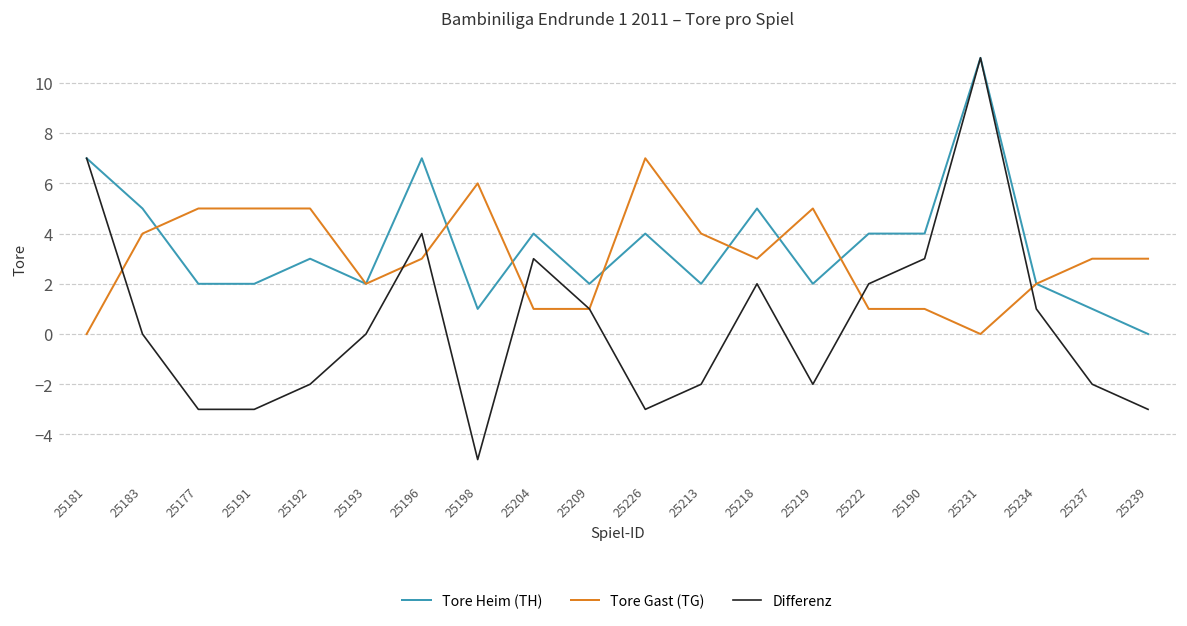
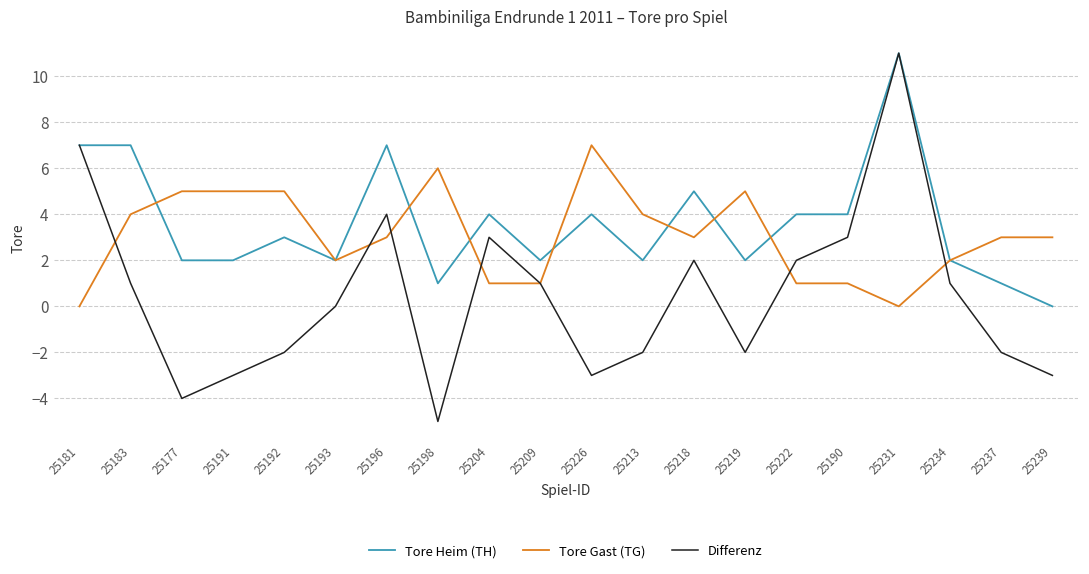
Tore Heim (TH), 25183: 5 -> 7
Differenz, 25183: 0 -> 1
Differenz, 25177: -3 -> -4
